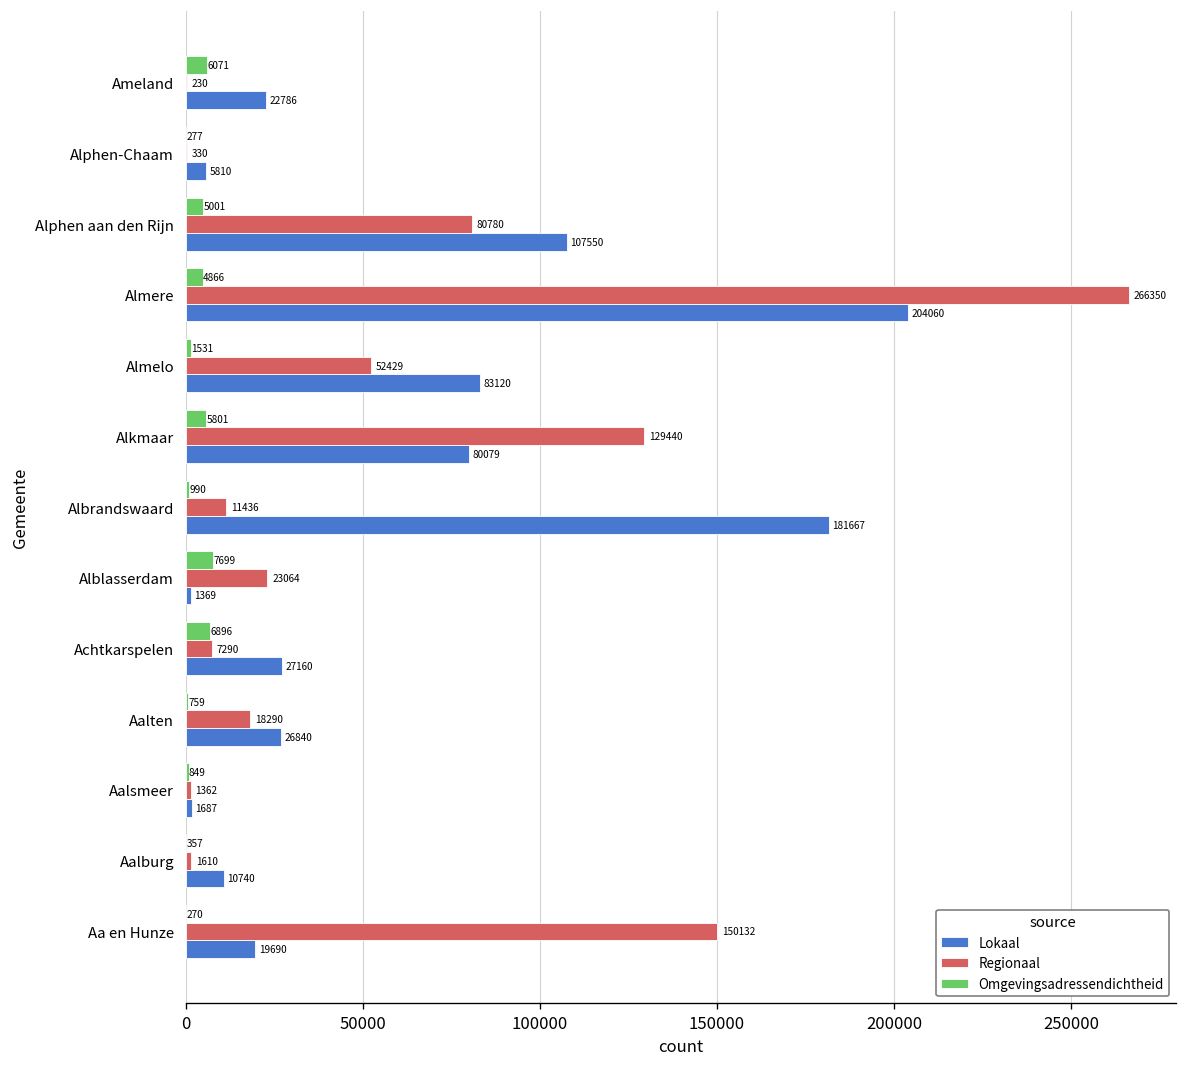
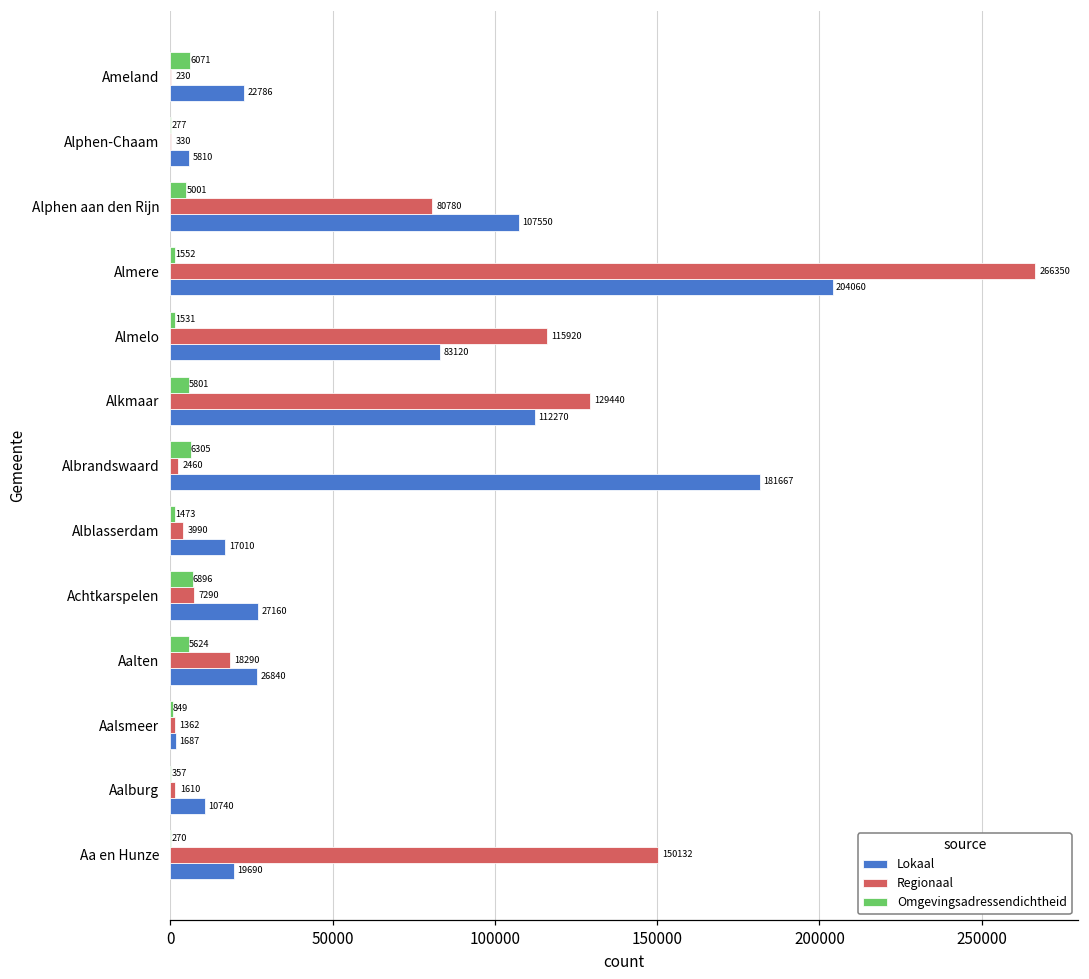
Omgevingsadressendichtheid, Almere: 4866 -> 1552
Regionaal, Almelo: 52429 -> 115920
Lokaal, Alkmaar: 80079 -> 112270
Omgevingsadressendichtheid, Albrandswaard: 990 -> 6305
Regionaal, Albrandswaard: 11436 -> 2460
Omgevingsadressendichtheid, Alblasserdam: 7699 -> 1473
Regionaal, Alblasserdam: 23064 -> 3990
Lokaal, Alblasserdam: 1369 -> 17010
Omgevingsadressendichtheid, Aalten: 759 -> 5624
